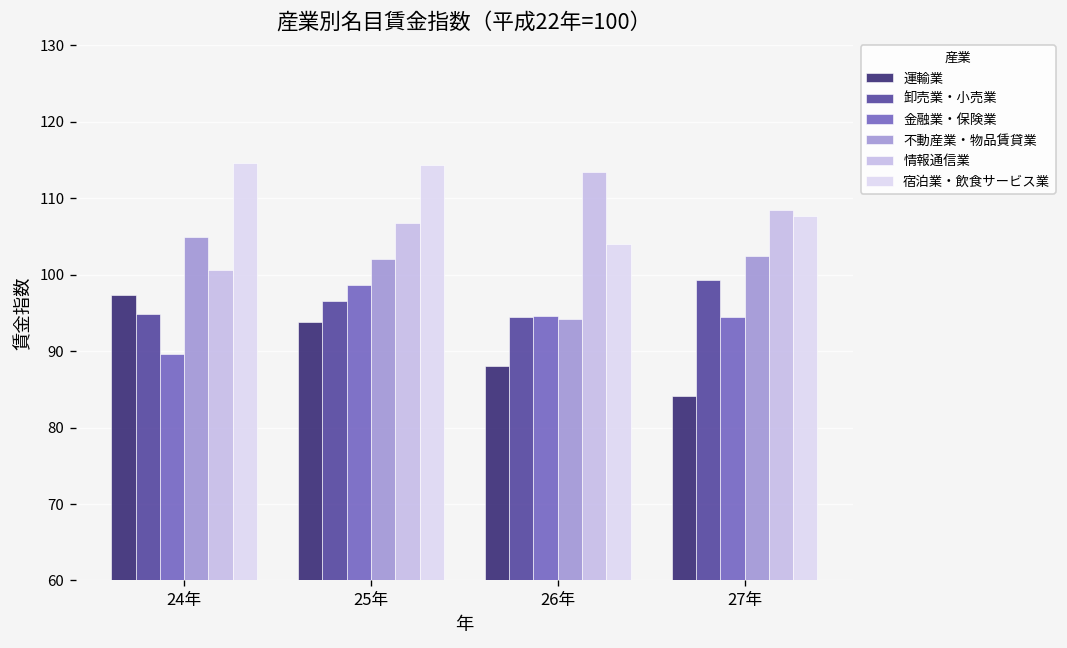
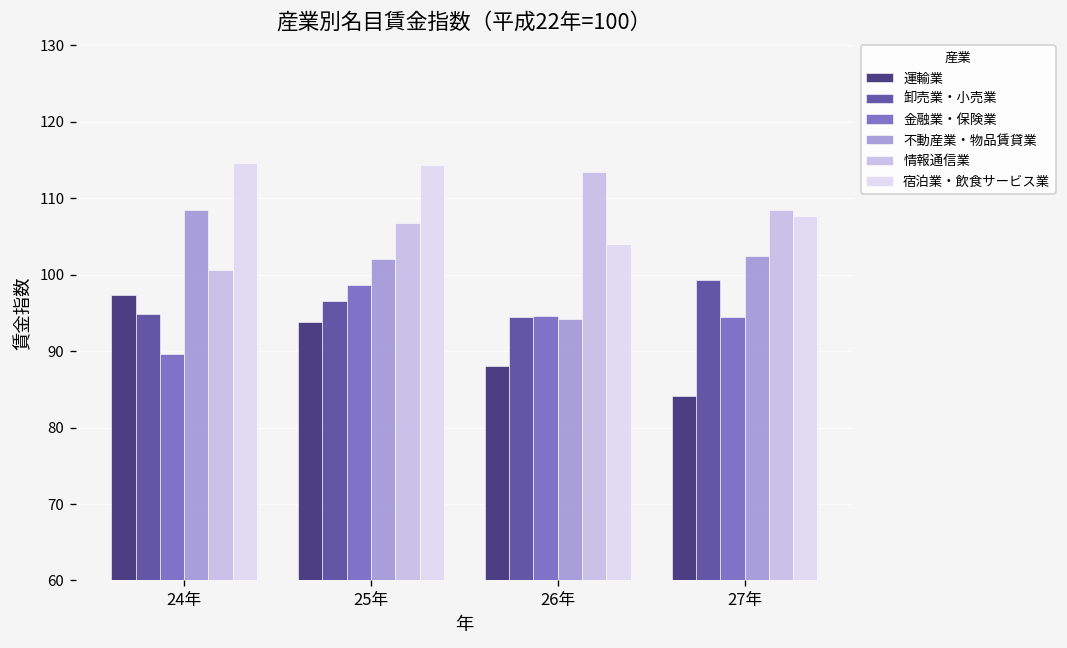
不動産業・物品賃貸業, 24年: 105 -> 109
